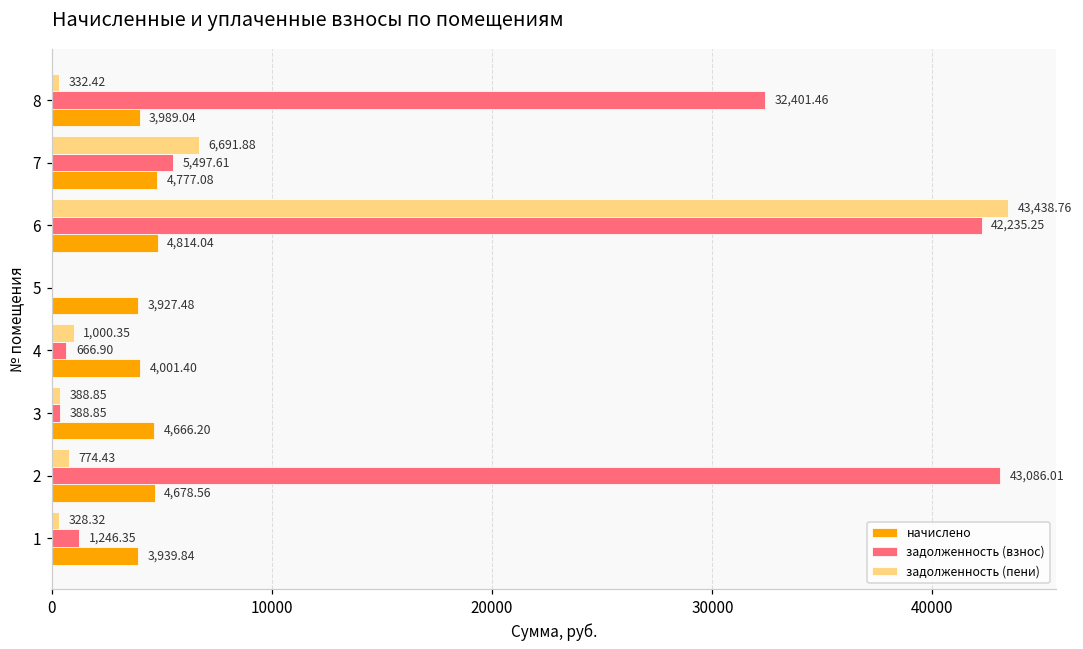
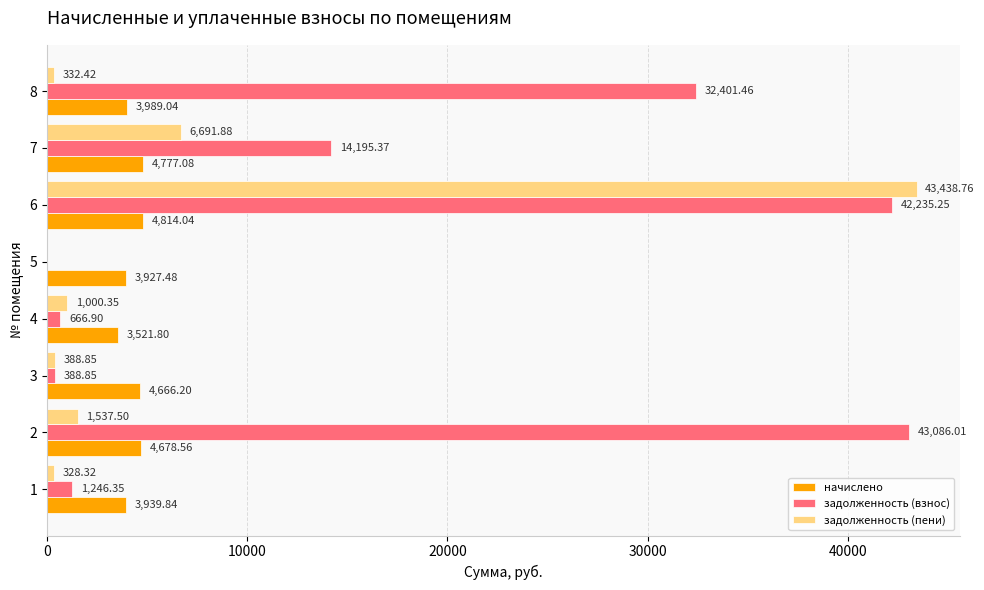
задолженность (взнос), 7: 5,497.61 -> 14,195.37
начислено, 4: 4,001.40 -> 3,521.80
задолженность (пени), 2: 774.43 -> 1,537.50
